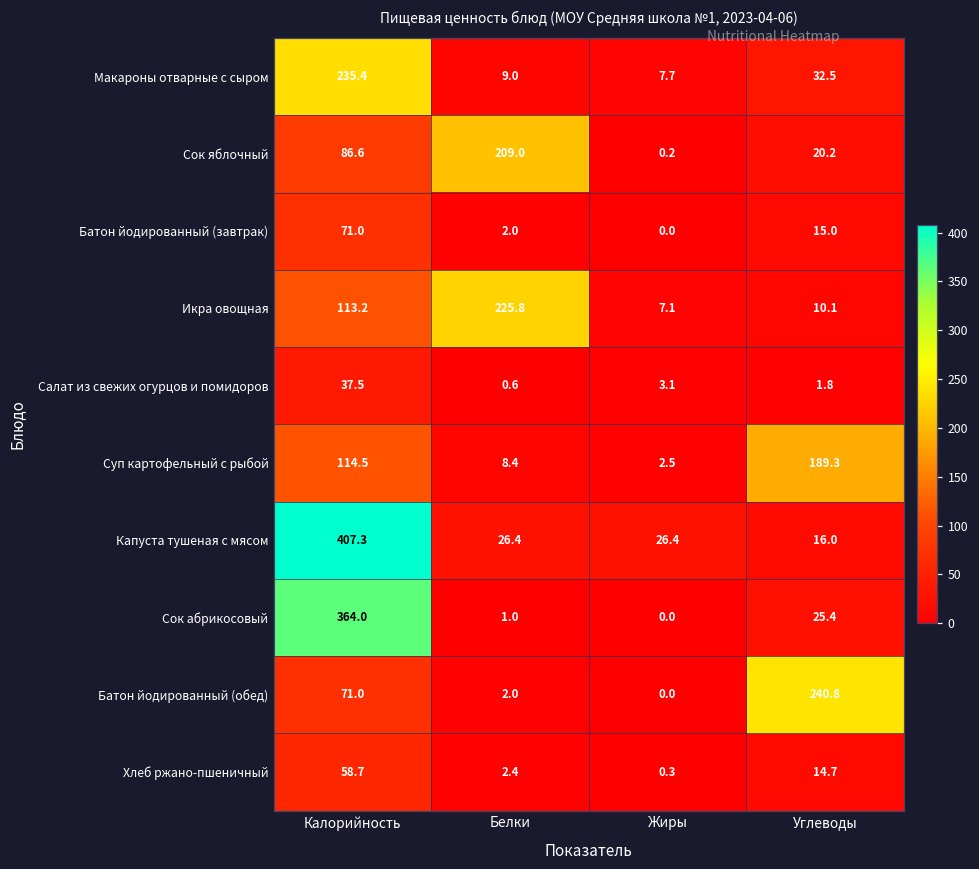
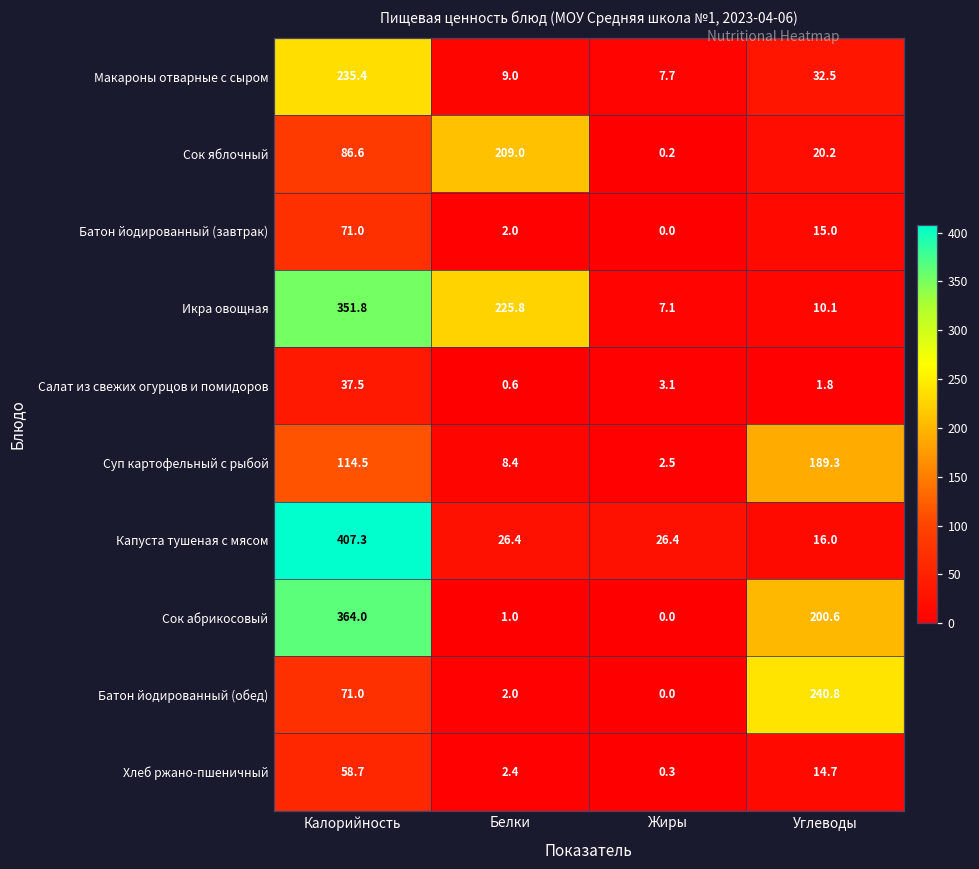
Икра овощная, Калорийность: 113.2 -> 351.8
Сок абрикосовый, Углеводы: 25.4 -> 200.6
